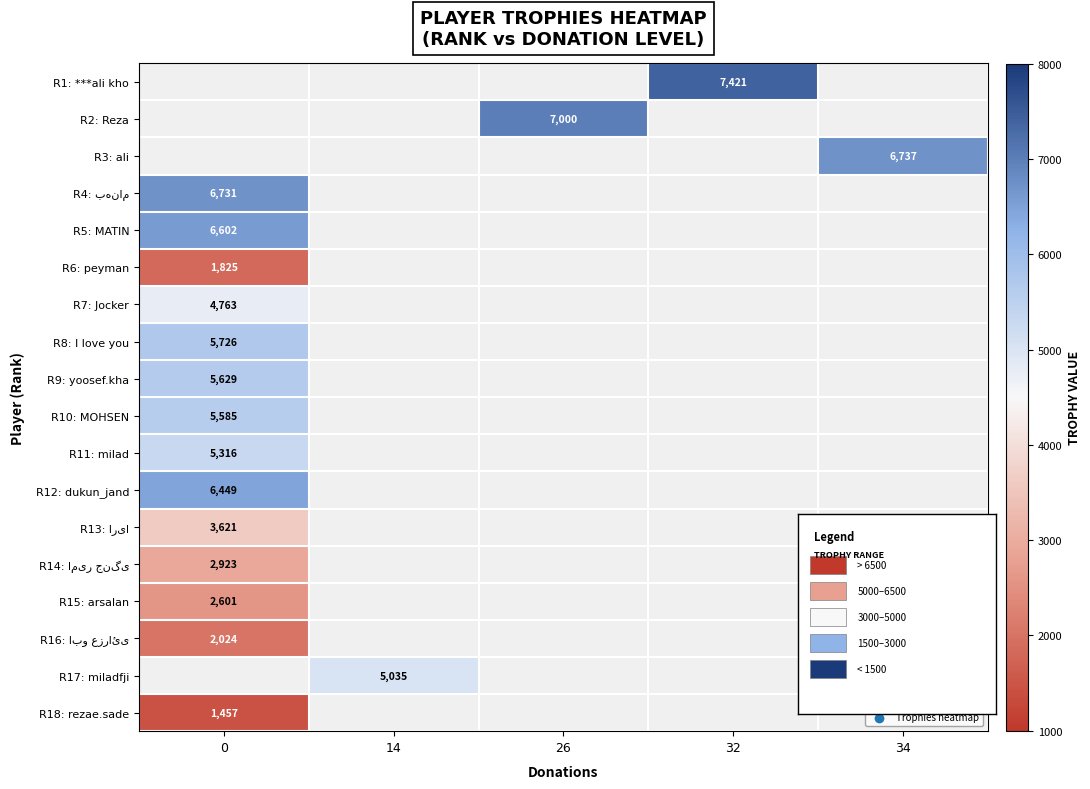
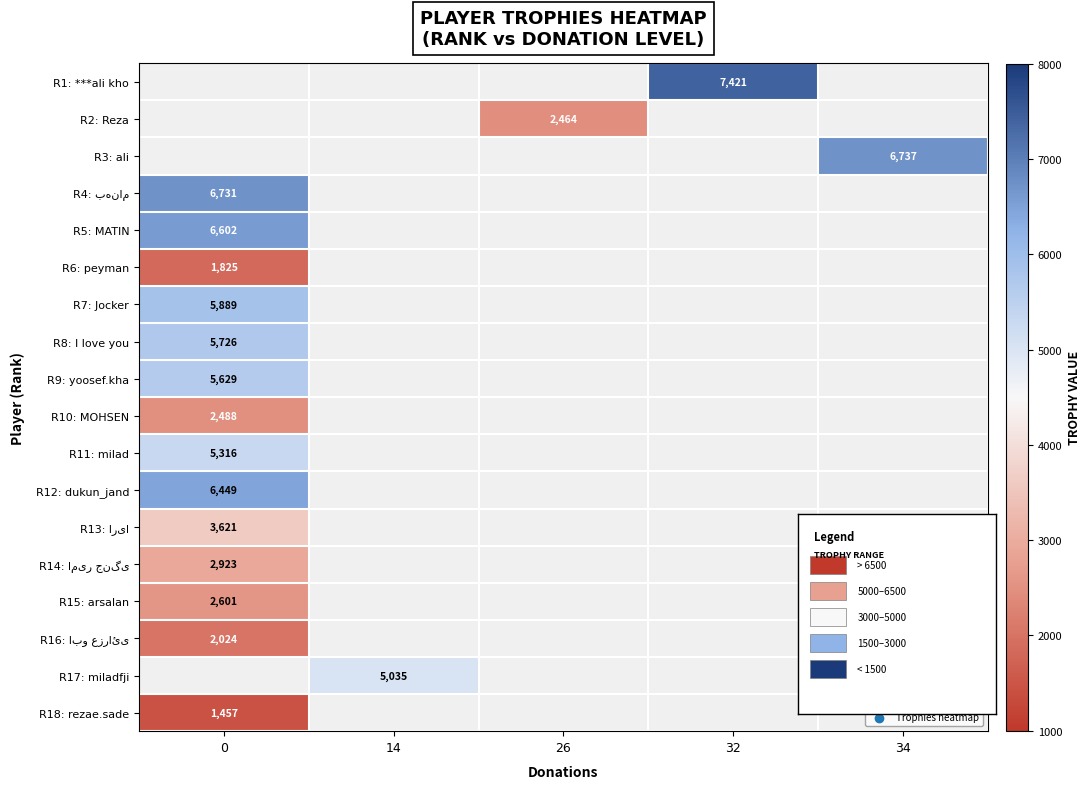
R2: Reza, 26: 7,000 -> 2,464
R7: Jocker, 0: 4,763 -> 5,889
R10: MOHSEN, 0: 5,585 -> 2,488
